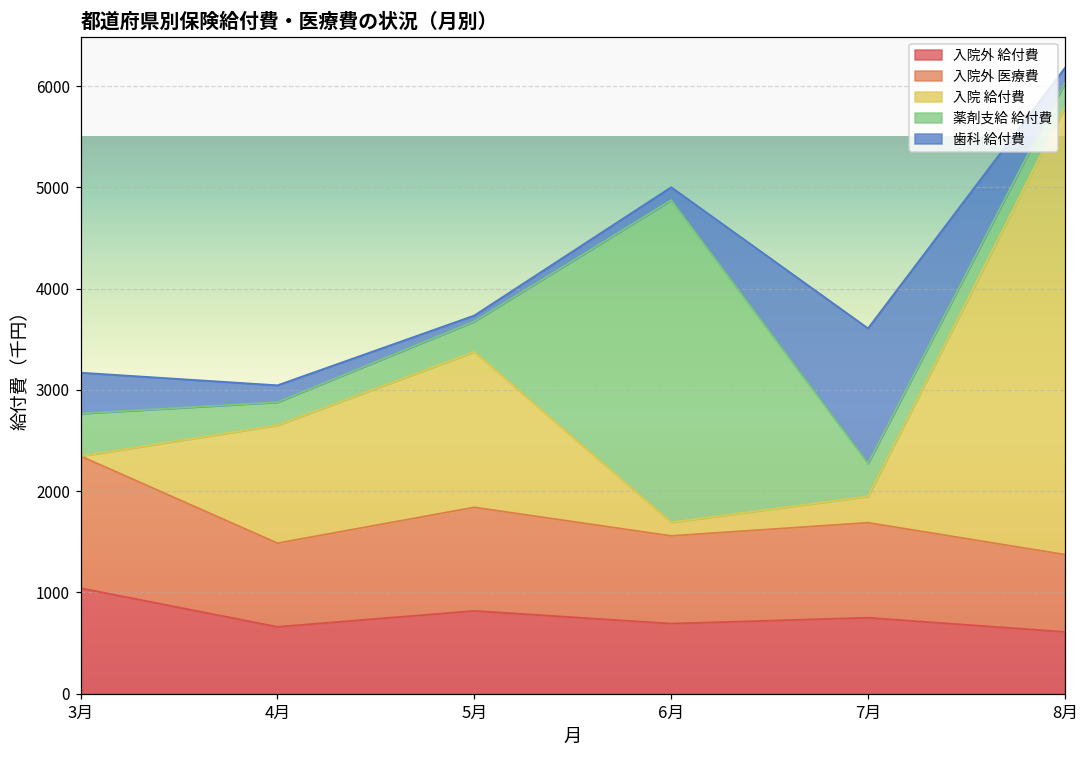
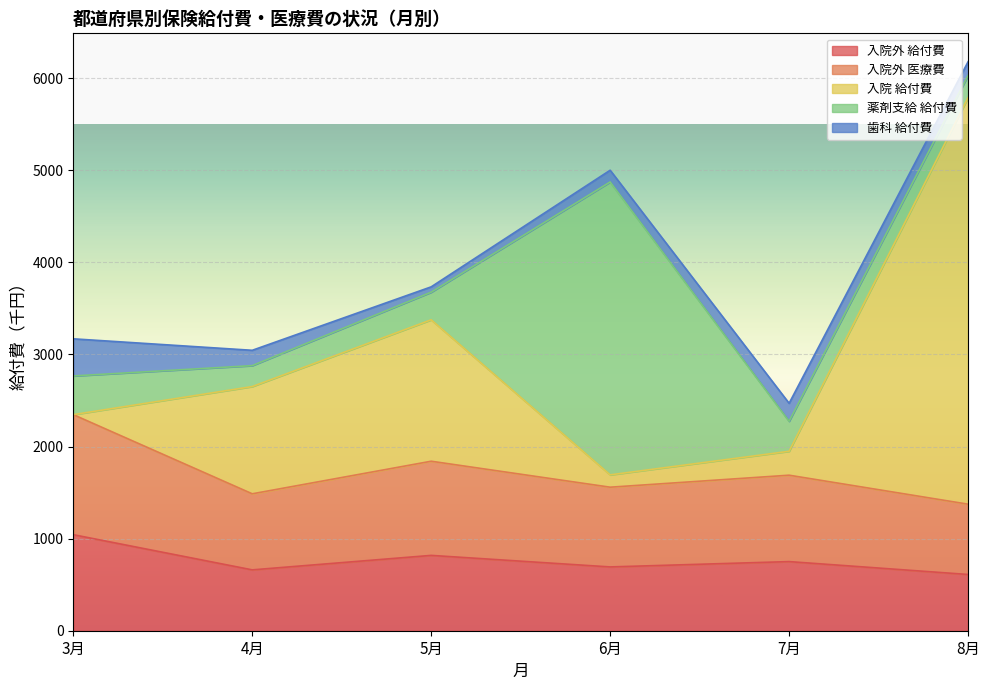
歯科 給付費, 7月: 1300 -> 200
